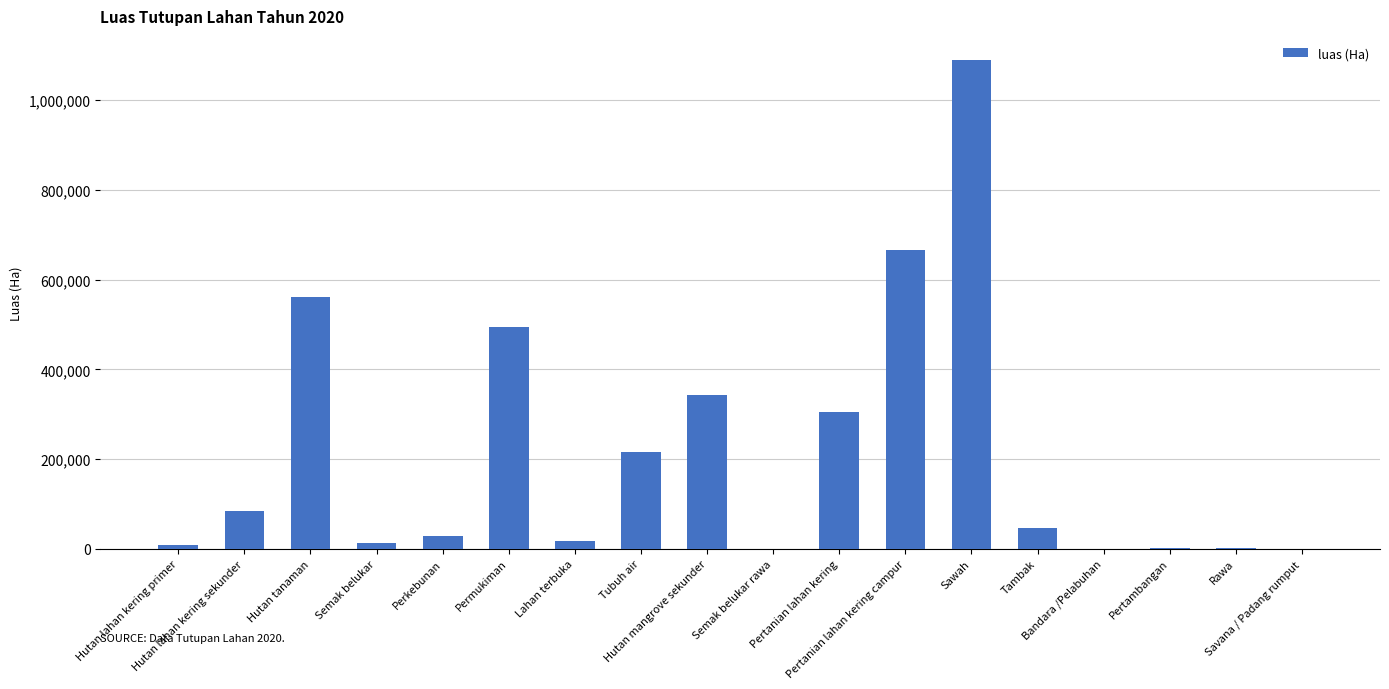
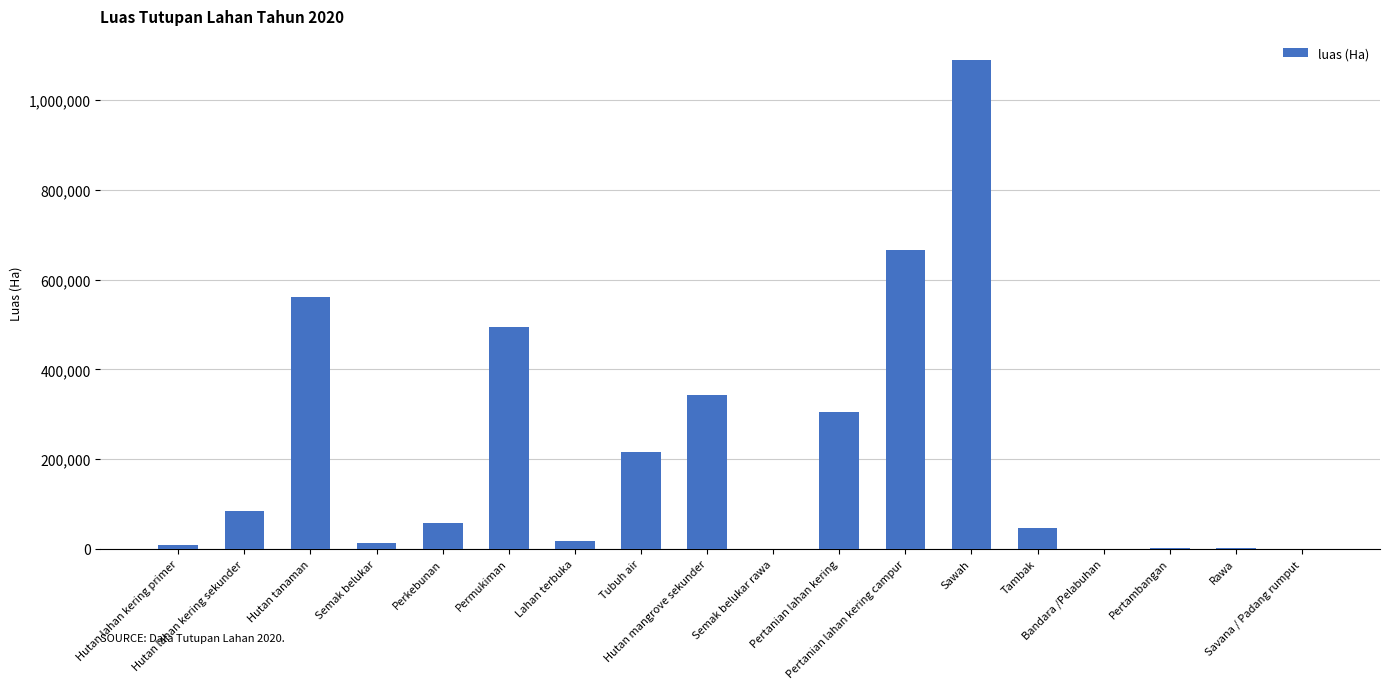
Perkebunan: 30,000 -> 60,000
